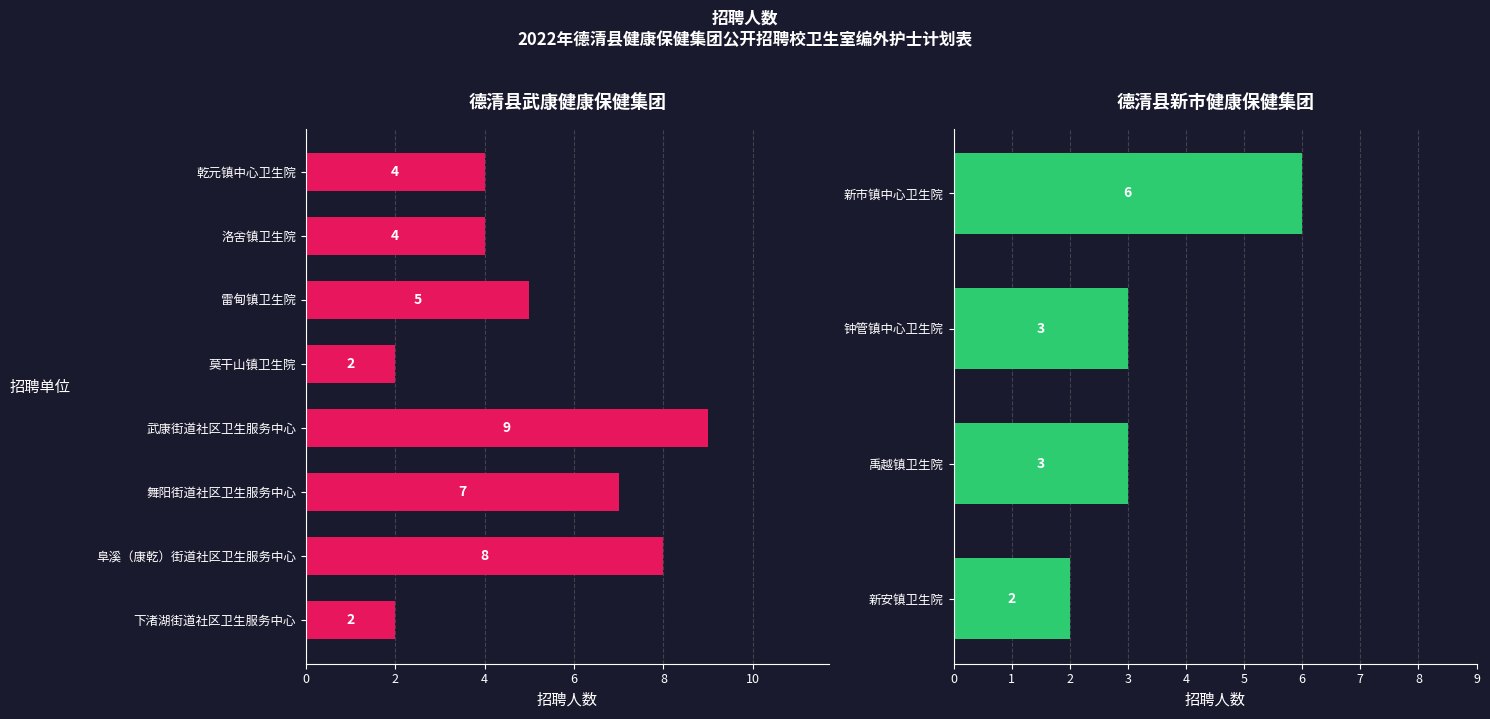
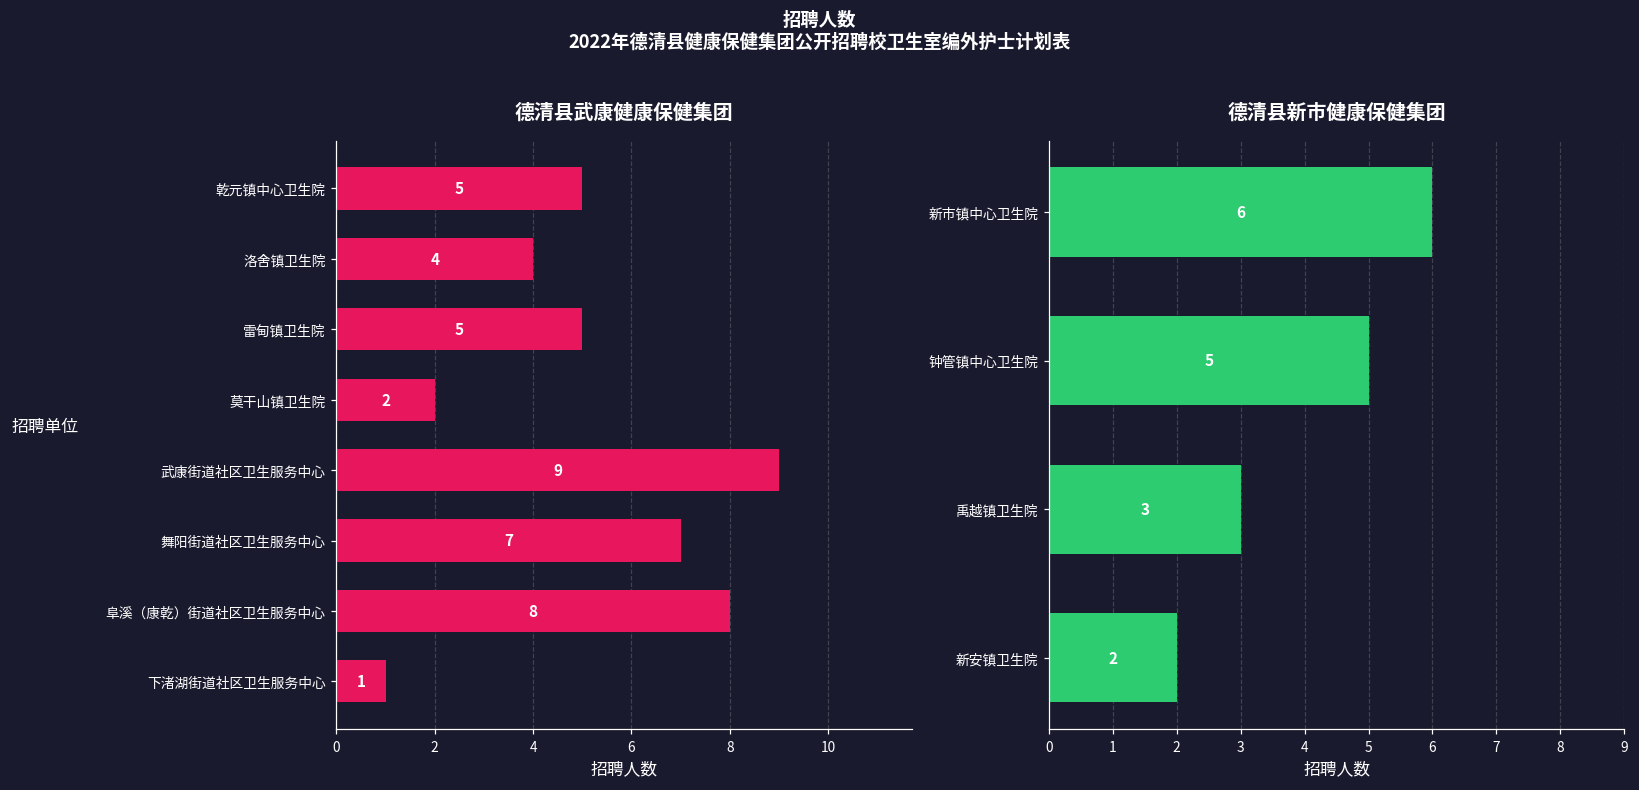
德清县武康健康保健集团, 乾元镇中心卫生院: 4 -> 5
德清县武康健康保健集团, 下渚湖街道社区卫生服务中心: 2 -> 1
德清县新市健康保健集团, 钟管镇中心卫生院: 3 -> 5
